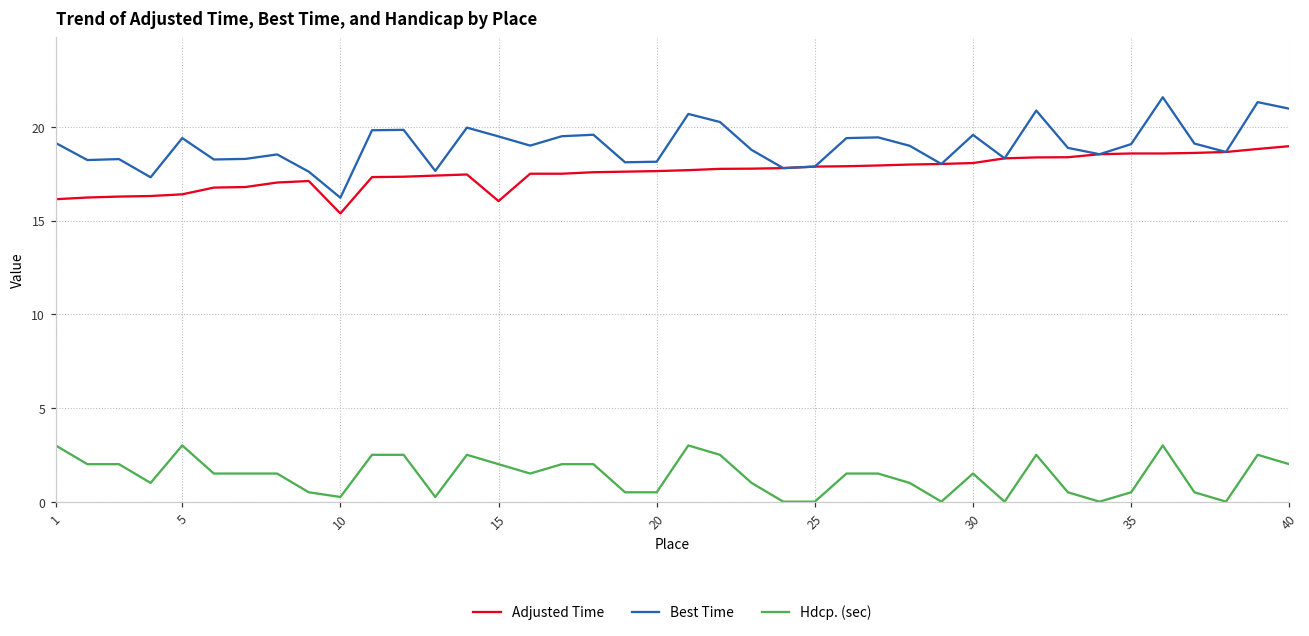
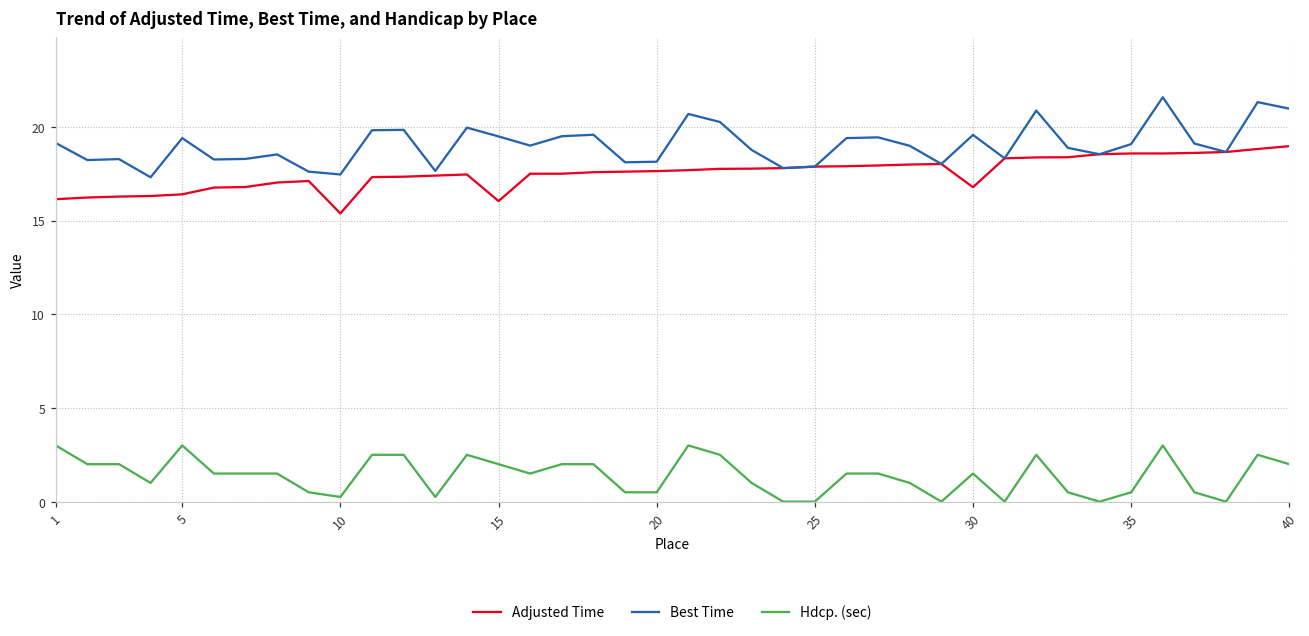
Best Time, 10: 16.2 -> 17.5
Adjusted Time, 30: 18.1 -> 16.8
